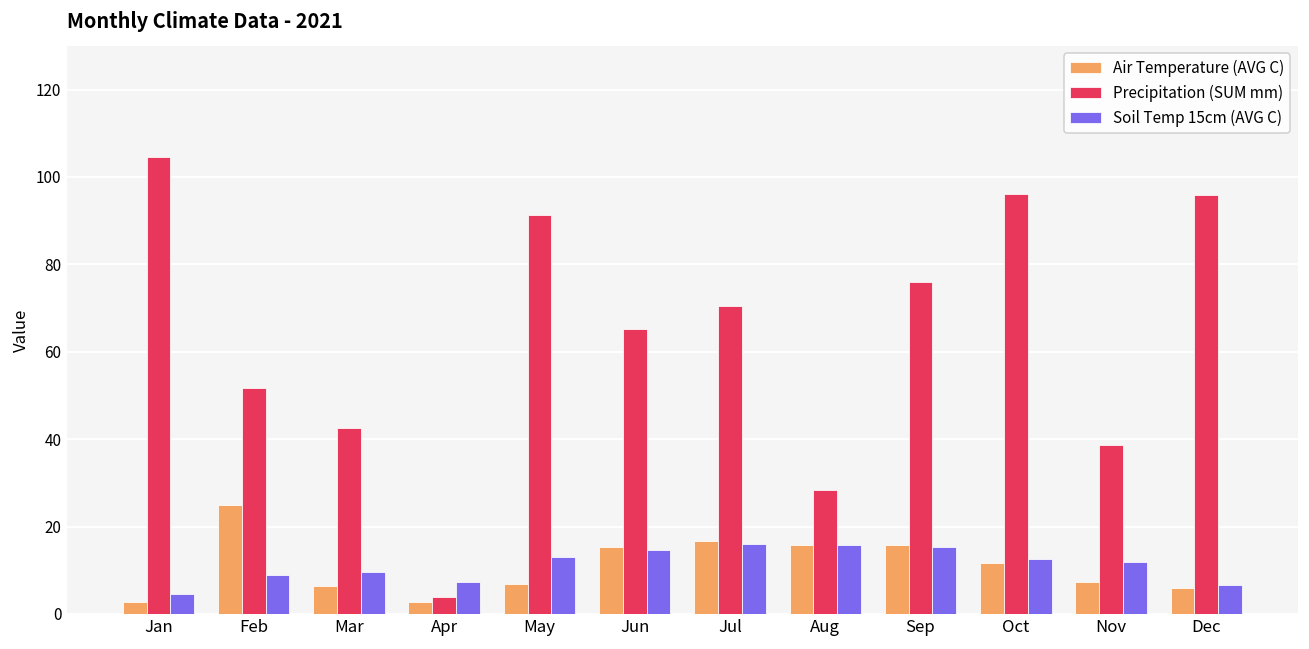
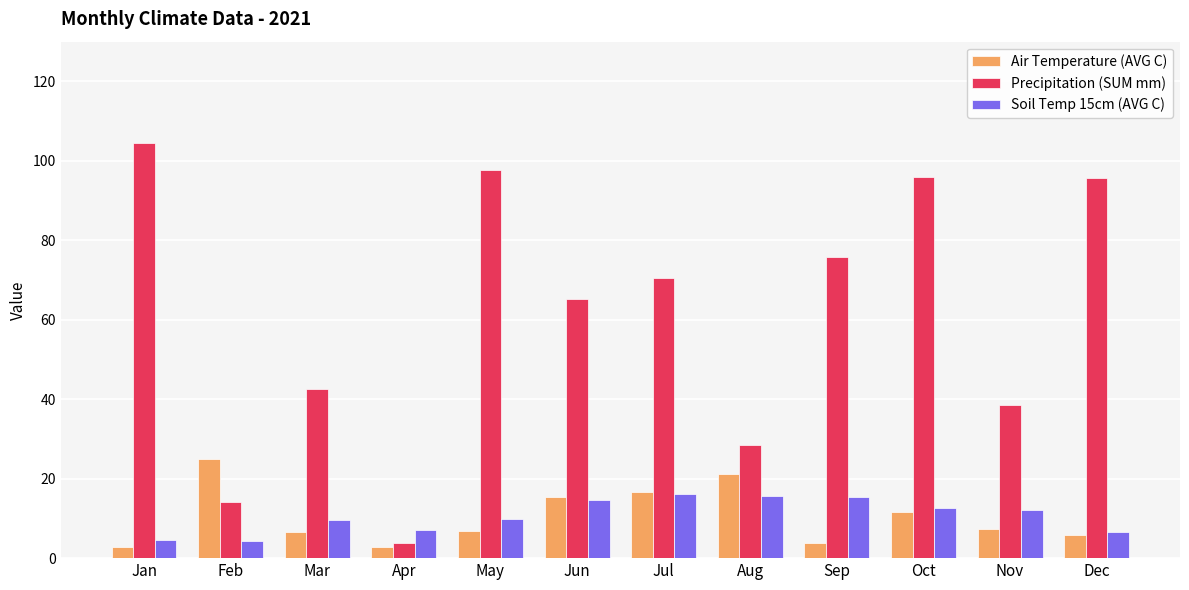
Precipitation (SUM mm), Feb: 52 -> 14
Soil Temp 15cm (AVG C), Feb: 9 -> 4
Precipitation (SUM mm), May: 91 -> 98
Soil Temp 15cm (AVG C), May: 13 -> 10
Air Temperature (AVG C), Aug: 16 -> 21
Air Temperature (AVG C), Sep: 16 -> 4
